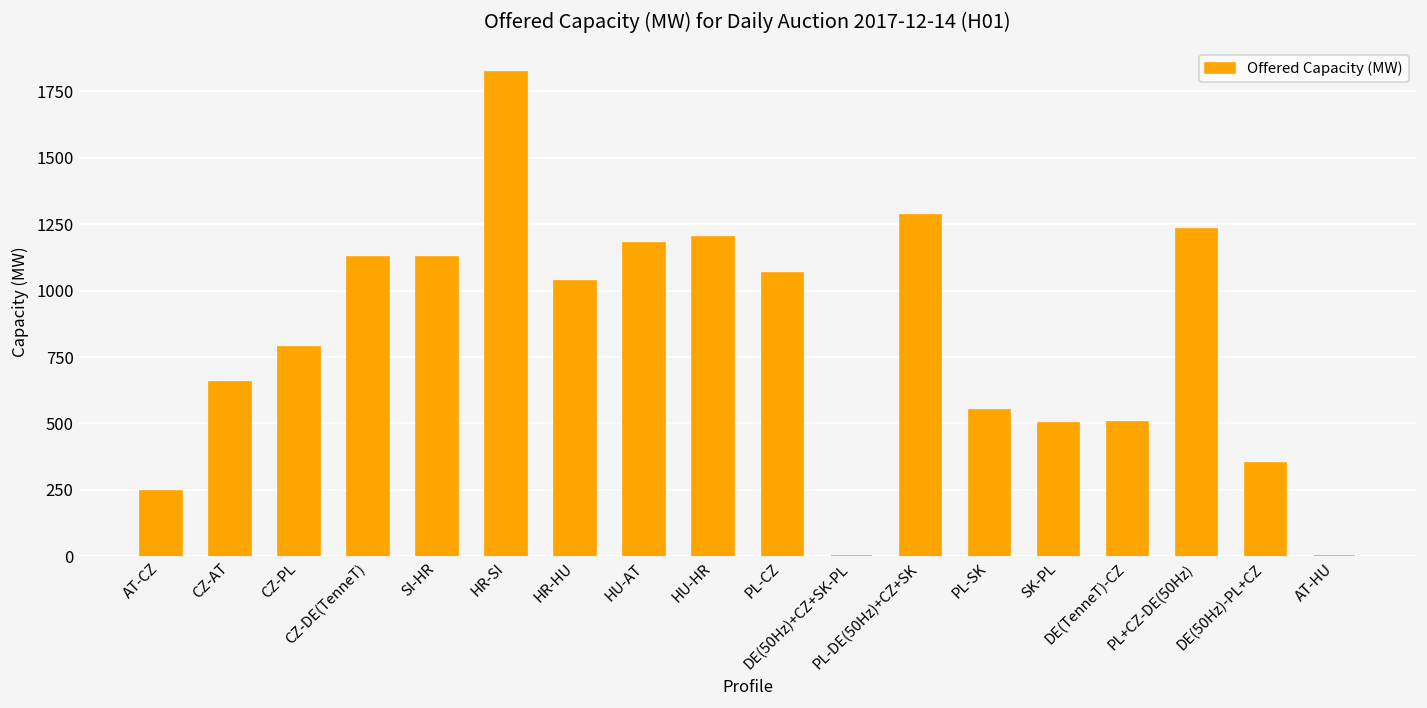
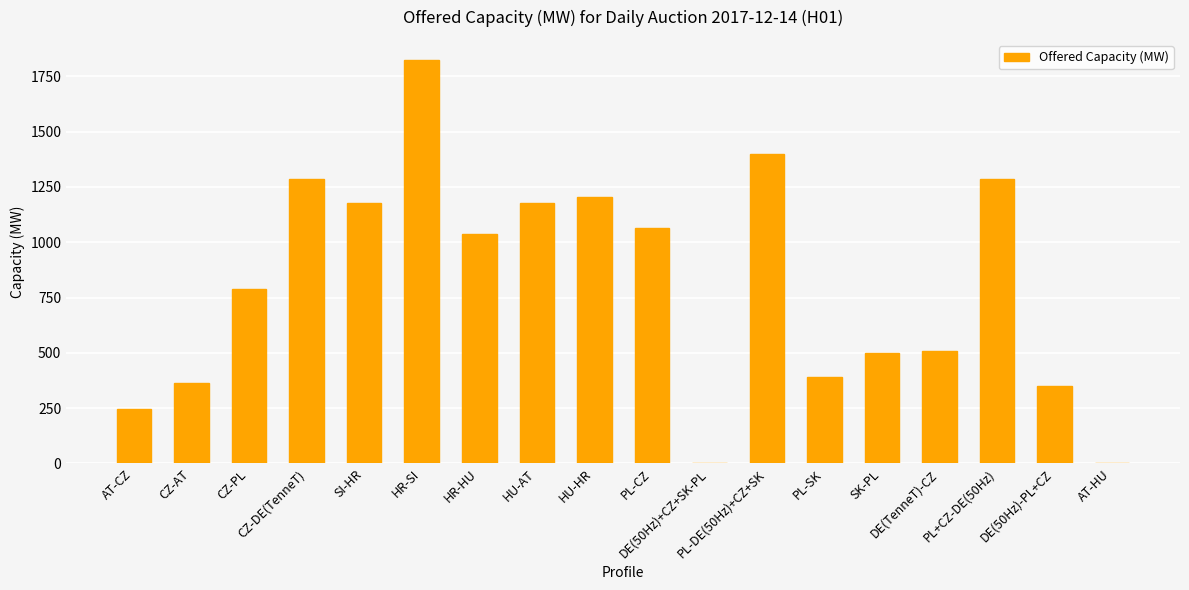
CZ-AT: 660 -> 370
CZ-DE(TenneT): 1130 -> 1290
SI-HR: 1130 -> 1180
PL-DE(50Hz)+CZ+SK: 1290 -> 1400
PL-SK: 550 -> 390
PL+CZ-DE(50Hz): 1230 -> 1290
